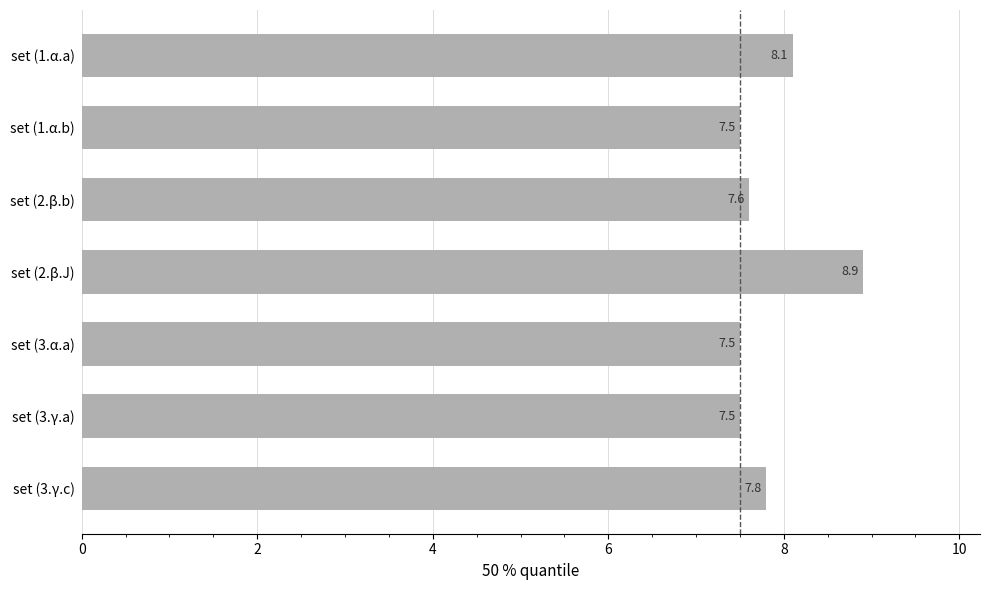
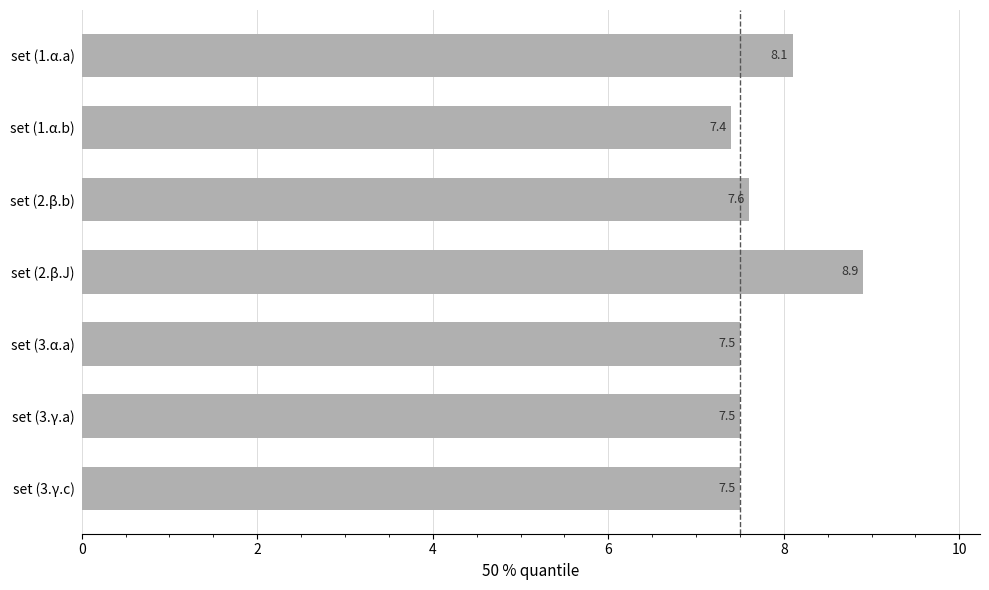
set (1.α.b): 7.5 -> 7.4
set (3.γ.c): 7.8 -> 7.5
